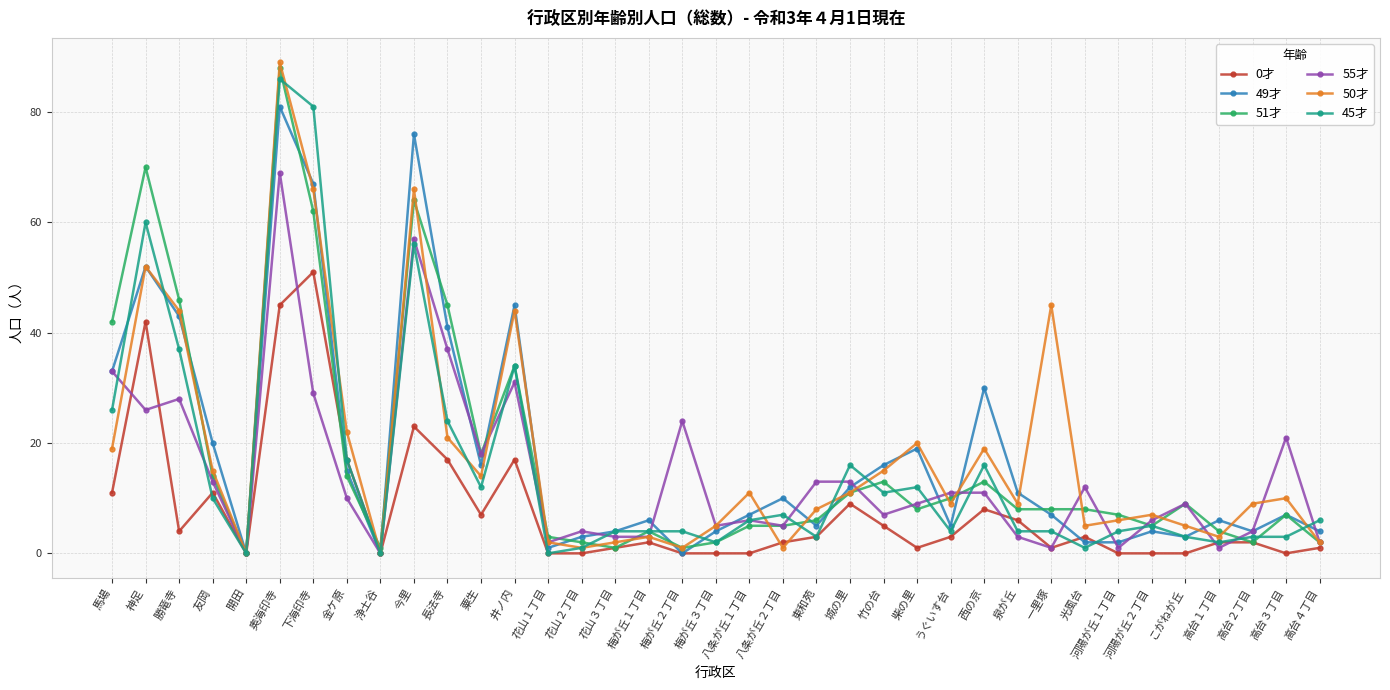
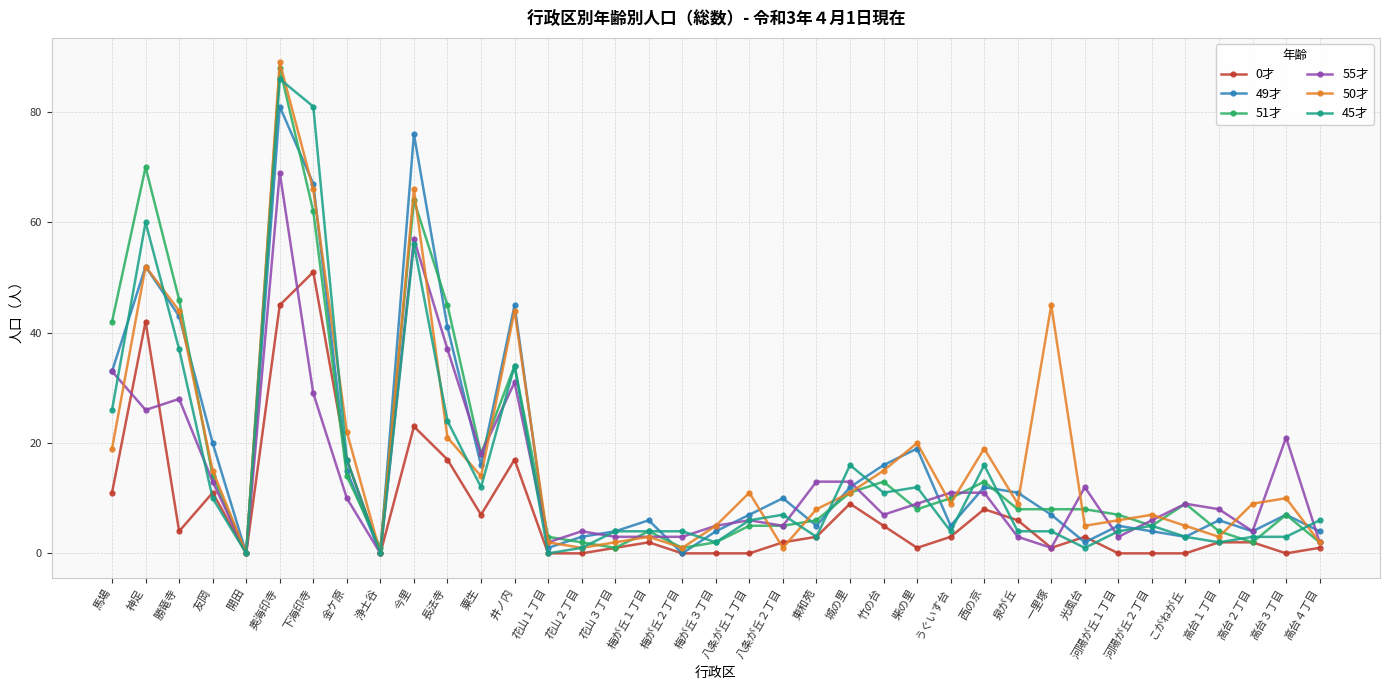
55才, 梅が丘２丁目: 24 -> 3
49才, 西の京: 30 -> 12
49才, 河陽が丘１丁目: 2 -> 5
55才, 河陽が丘１丁目: 1 -> 3
55才, 高台１丁目: 1 -> 8
